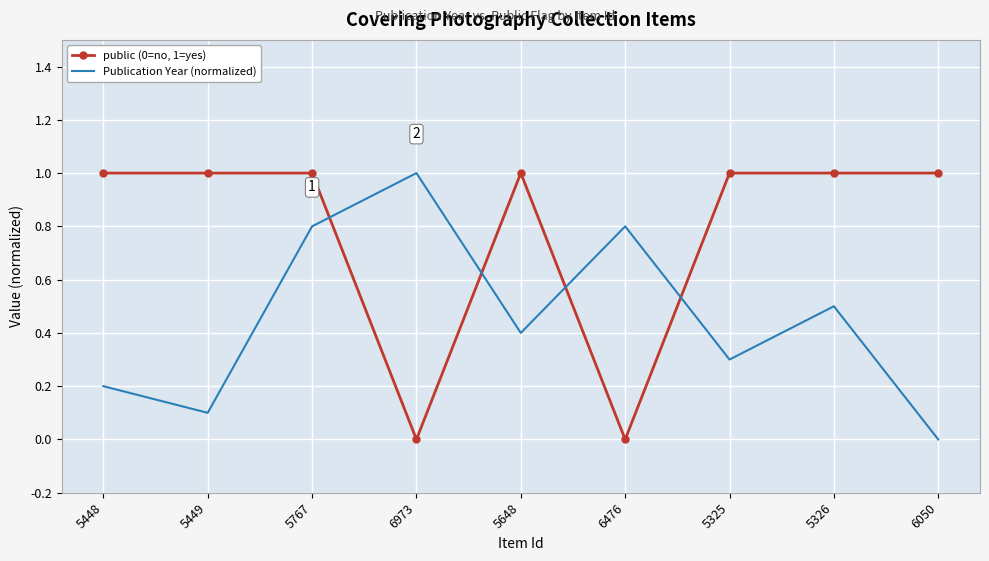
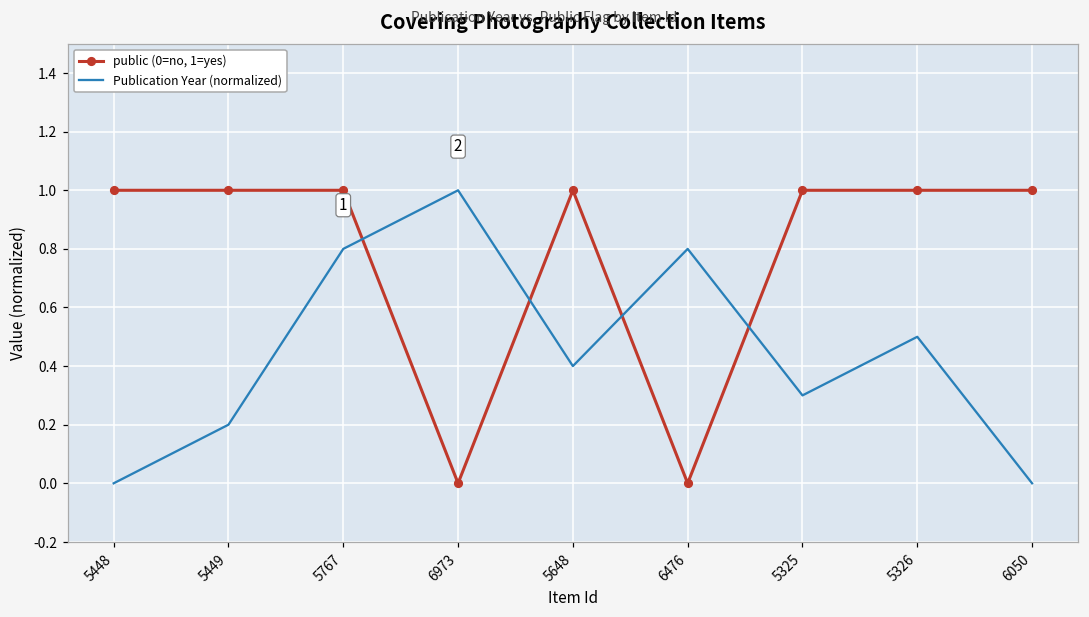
Publication Year (normalized), 5448: 0.20 -> 0.00
Publication Year (normalized), 5449: 0.10 -> 0.20
